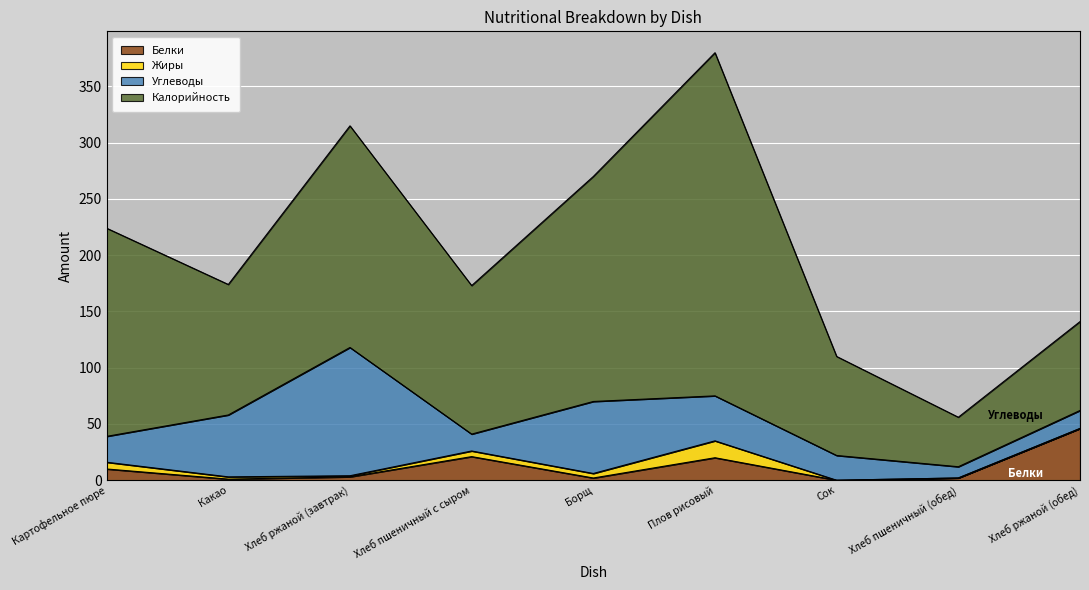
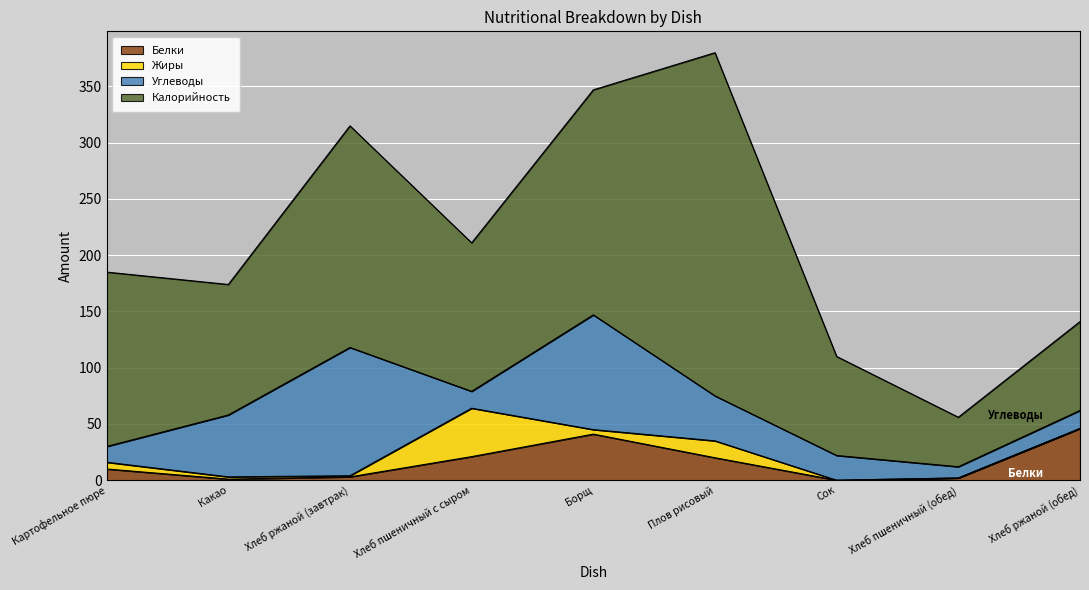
Углеводы, Картофельное пюре: 23 -> 14
Калорийность, Картофельное пюре: 185 -> 155
Жиры, Хлеб пшеничный с сыром: 5 -> 43
Белки, Борщ: 2 -> 41
Углеводы, Борщ: 64 -> 102
